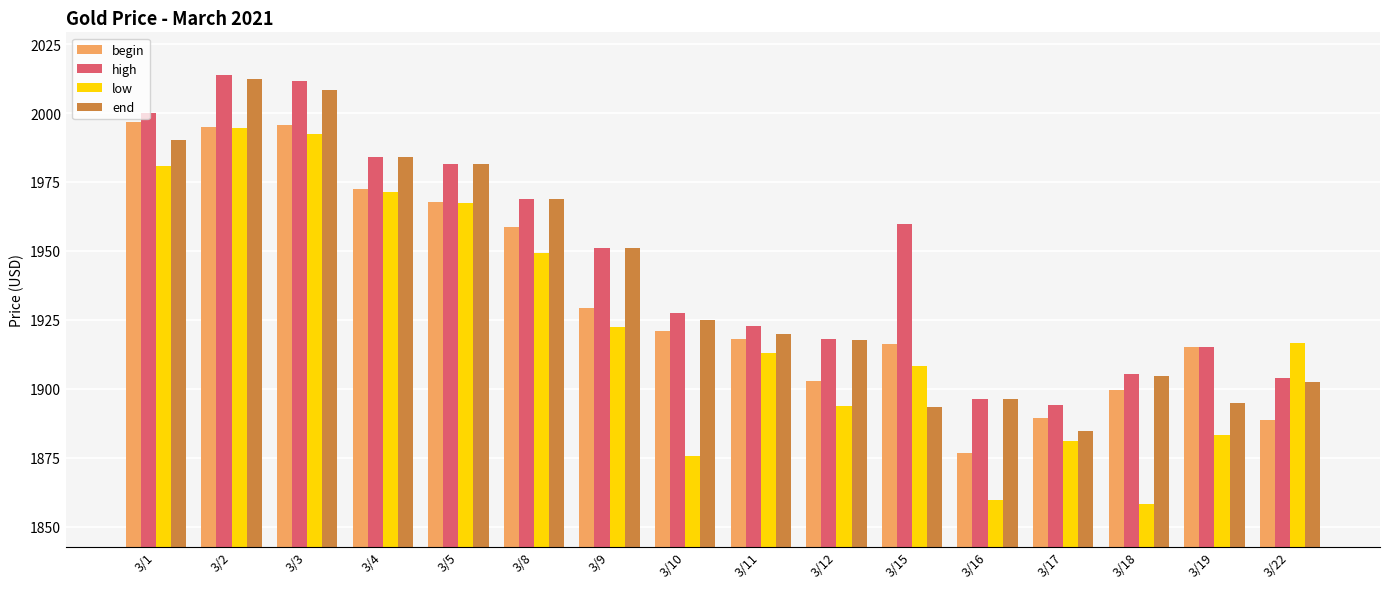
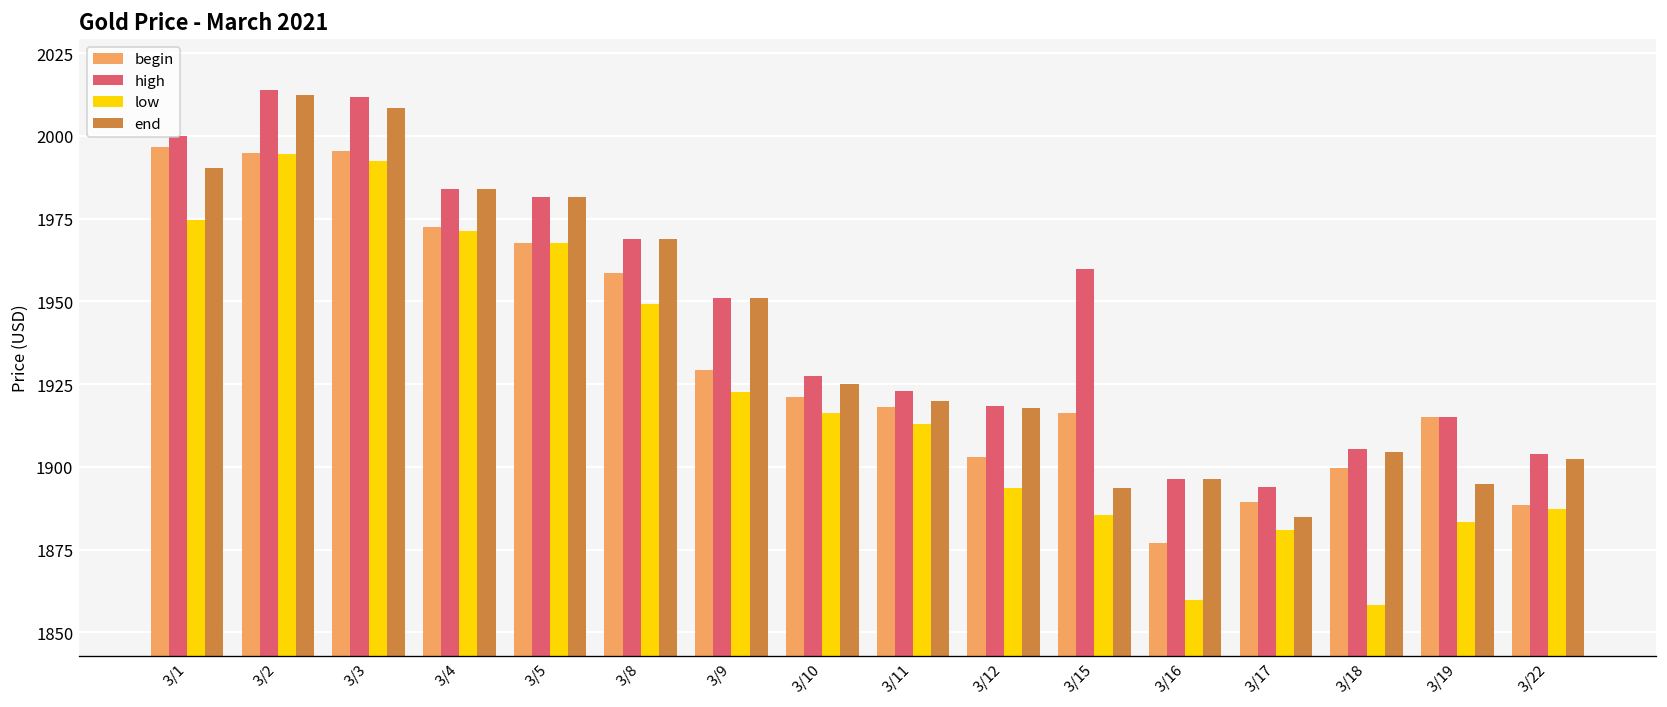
low, 3/1: 1981 -> 1975
low, 3/10: 1876 -> 1916
low, 3/15: 1908 -> 1885
low, 3/22: 1917 -> 1887
